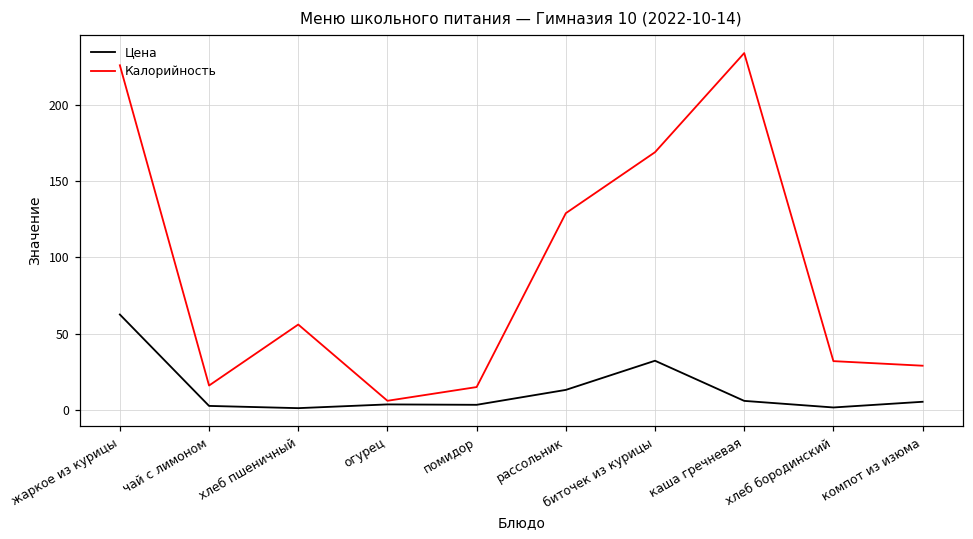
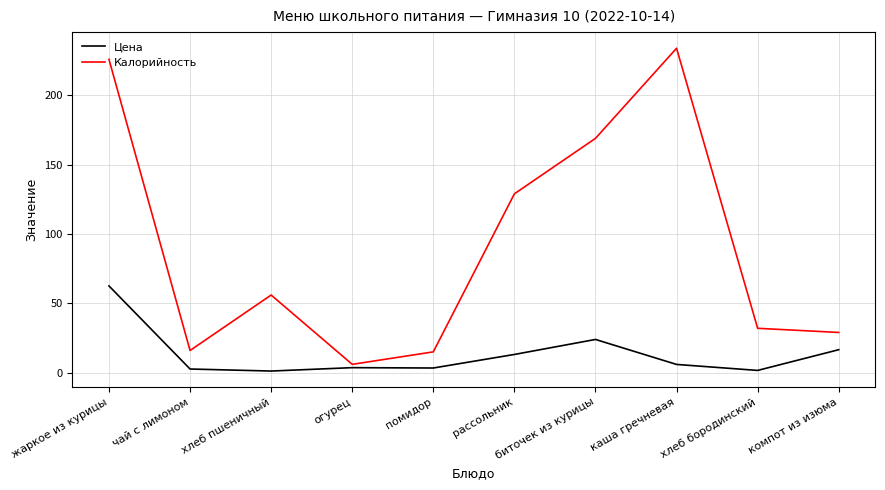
Цена, биточек из курицы: 32 -> 24
Цена, компот из изюма: 5 -> 17
